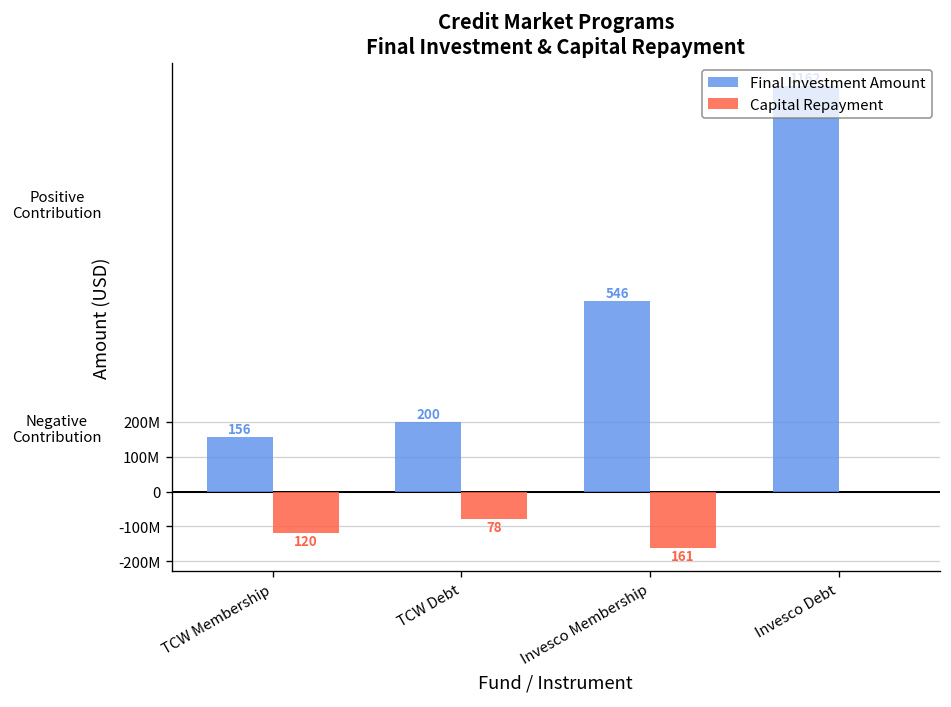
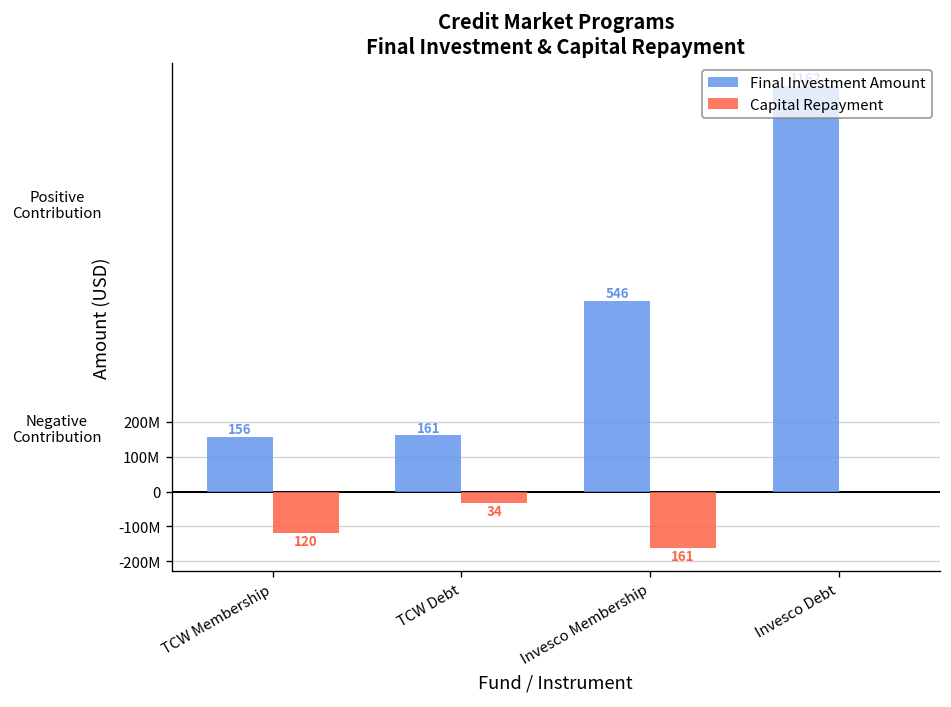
Final Investment Amount, TCW Debt: 200 -> 161
Capital Repayment, TCW Debt: 78 -> 34
